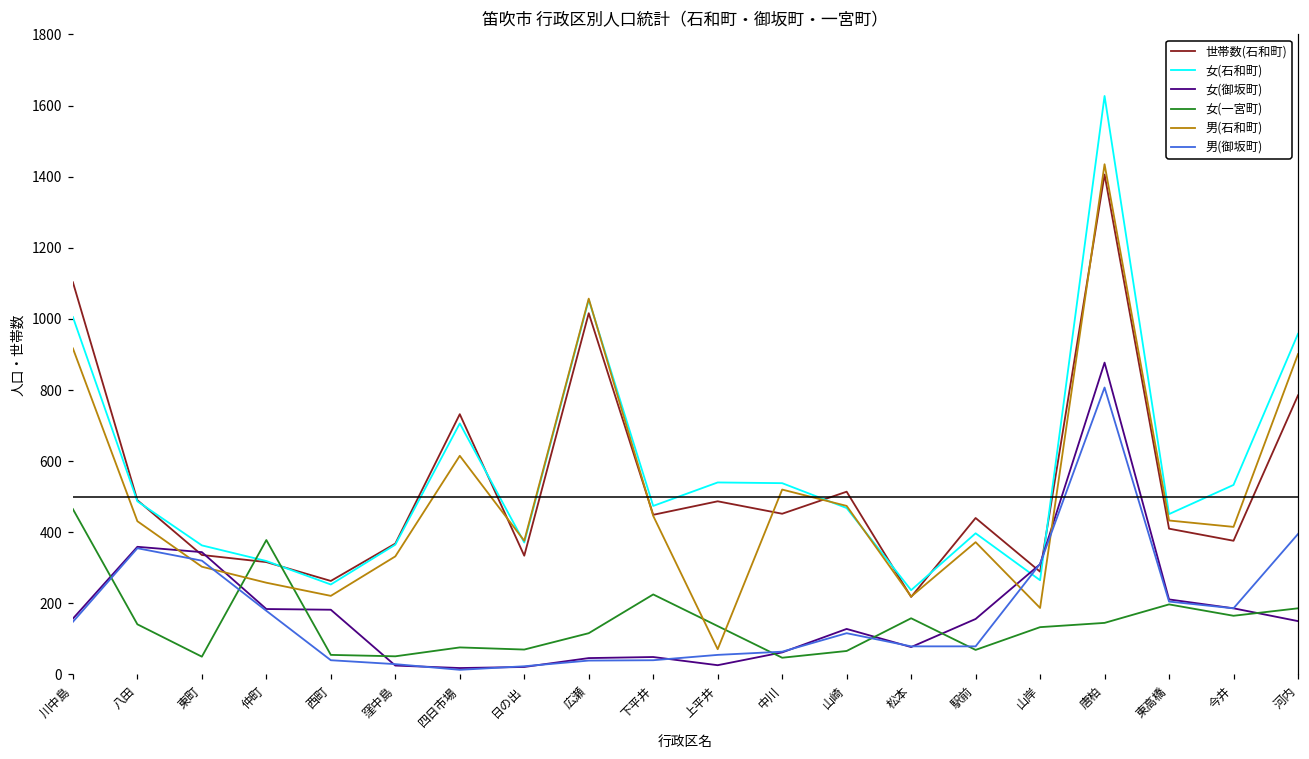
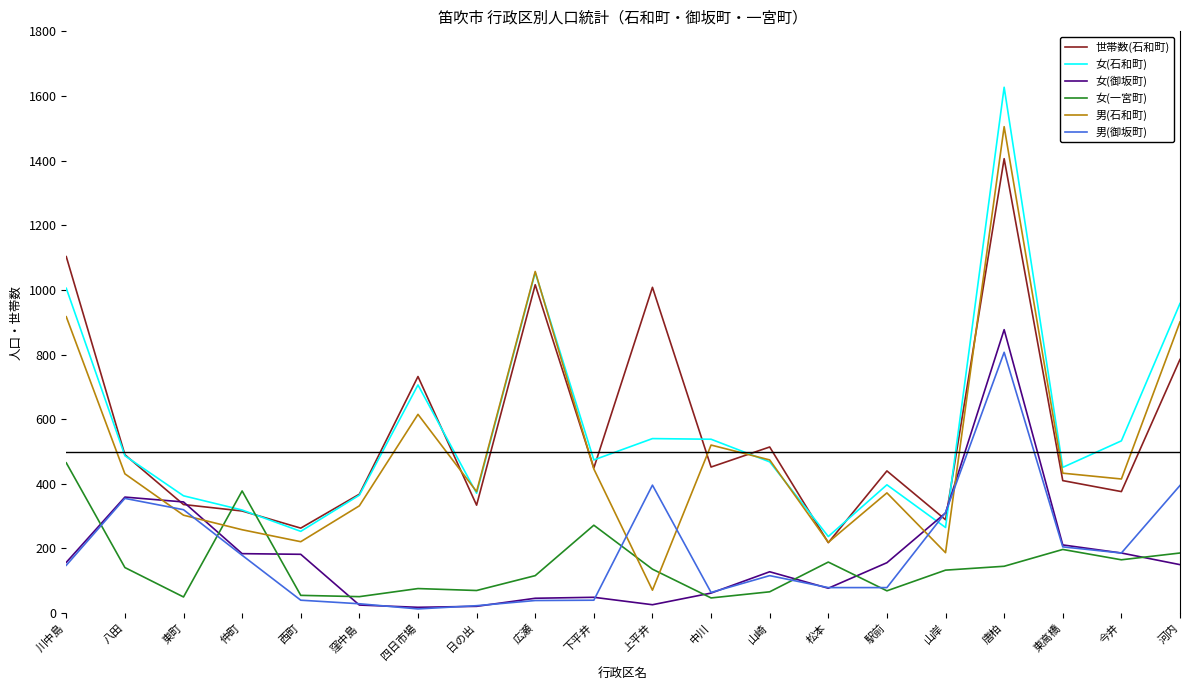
女(一宮町), 下平井: 230 -> 270
世帯数(石和町), 上平井: 490 -> 1010
男(御坂町), 上平井: 60 -> 400
男(石和町), 唐柏: 1440 -> 1510
